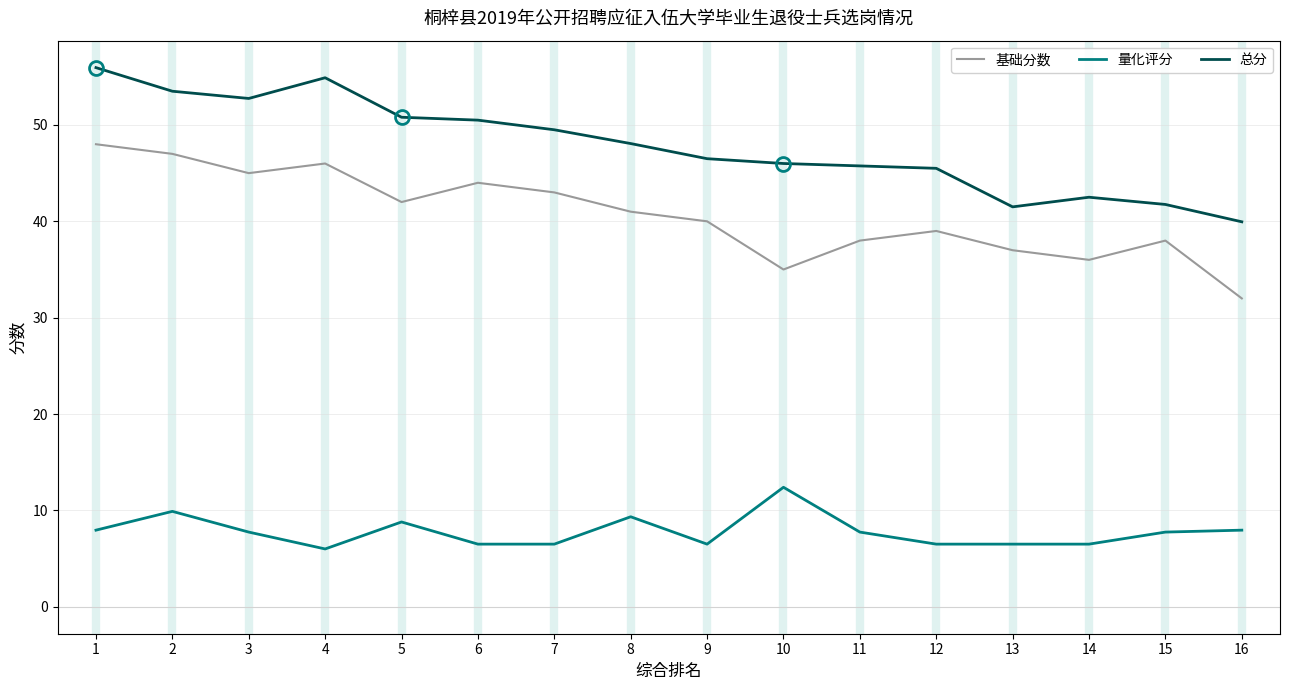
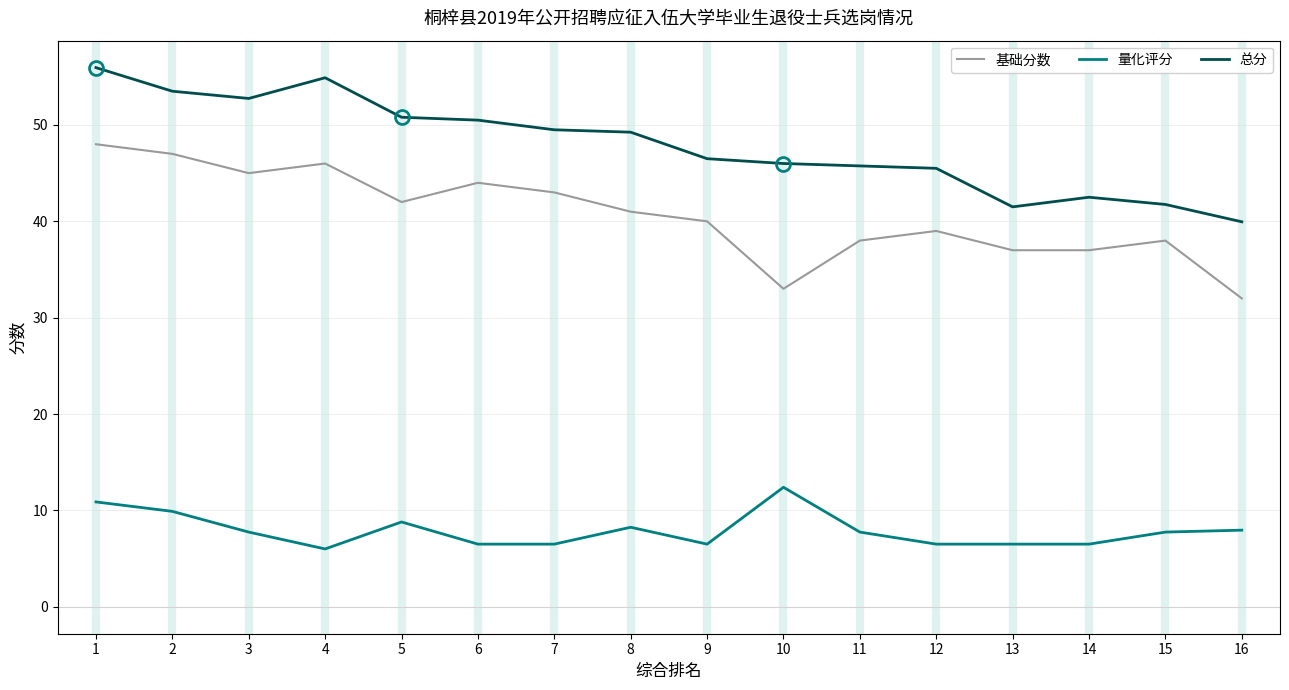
量化评分, 1: 8 -> 11
量化评分, 8: 9 -> 8
总分, 8: 48 -> 49
基础分数, 10: 35 -> 33
基础分数, 14: 36 -> 37
